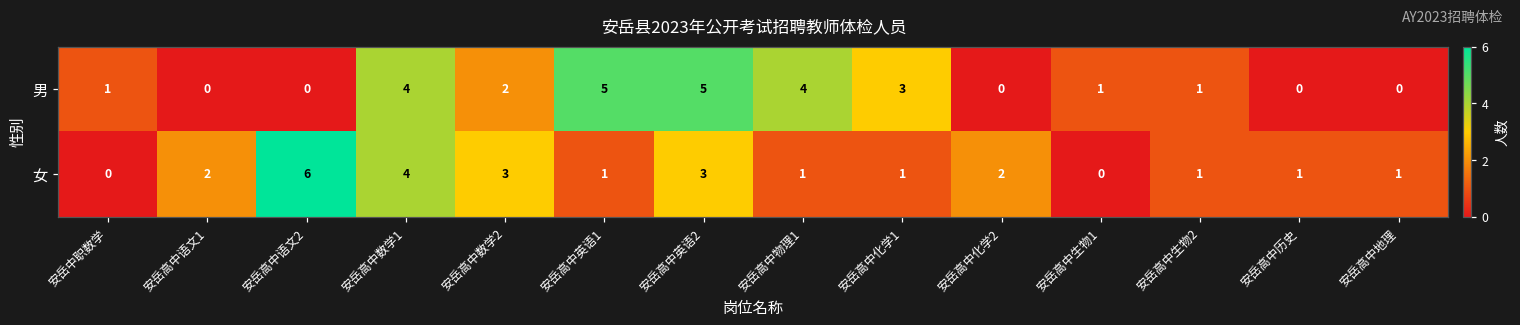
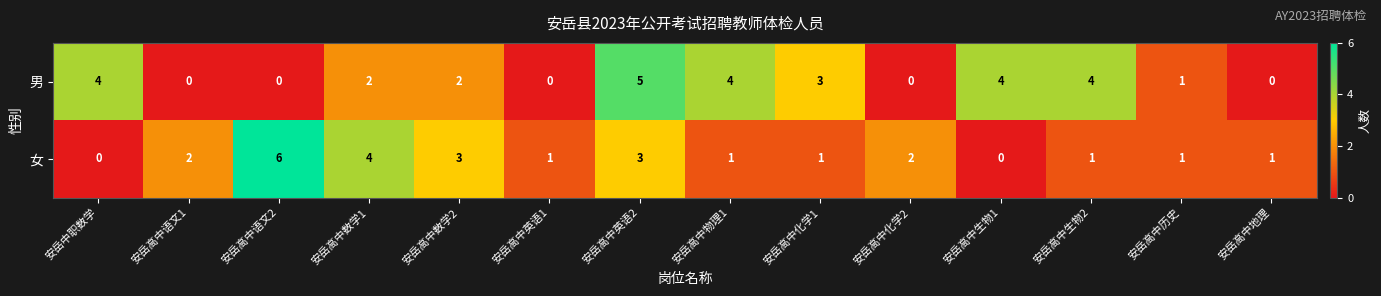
男, 安岳中职数学: 1 -> 4
男, 安岳高中数学1: 4 -> 2
男, 安岳高中英语1: 5 -> 0
男, 安岳高中生物1: 1 -> 4
男, 安岳高中生物2: 1 -> 4
男, 安岳高中历史: 0 -> 1
